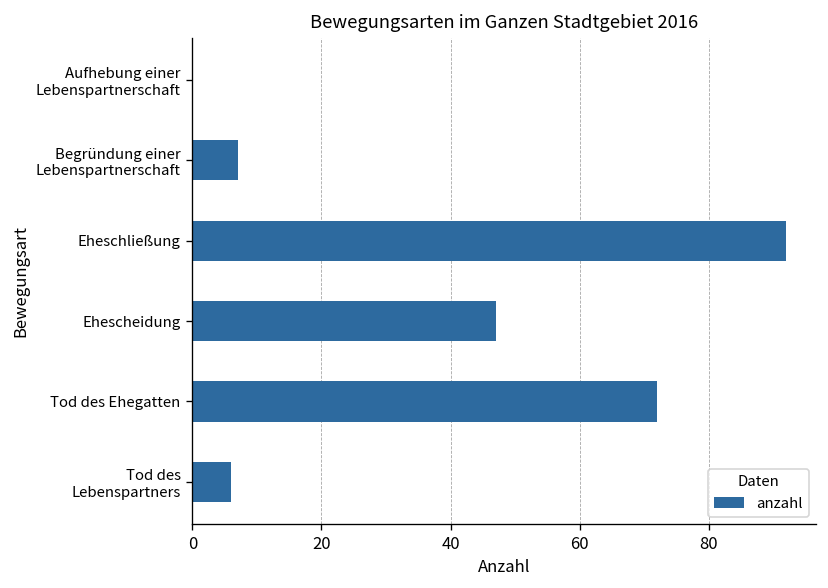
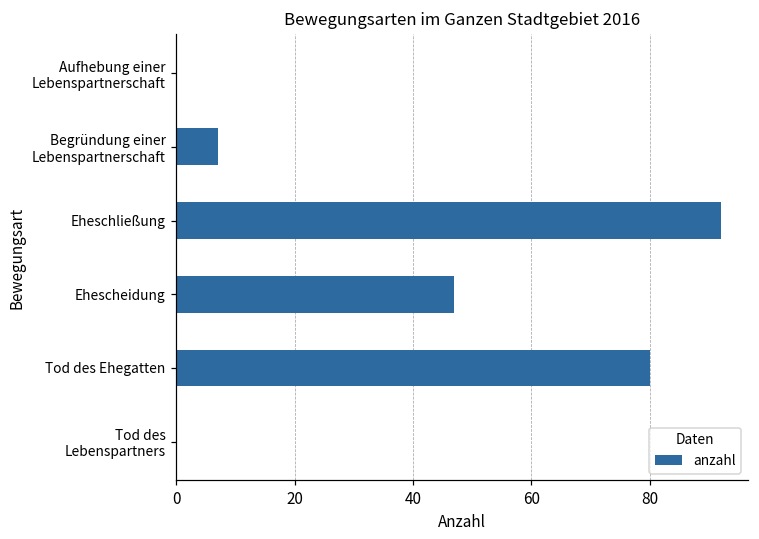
Tod des Ehegatten: 72 -> 80
Tod des Lebenspartners: 6 -> 0
